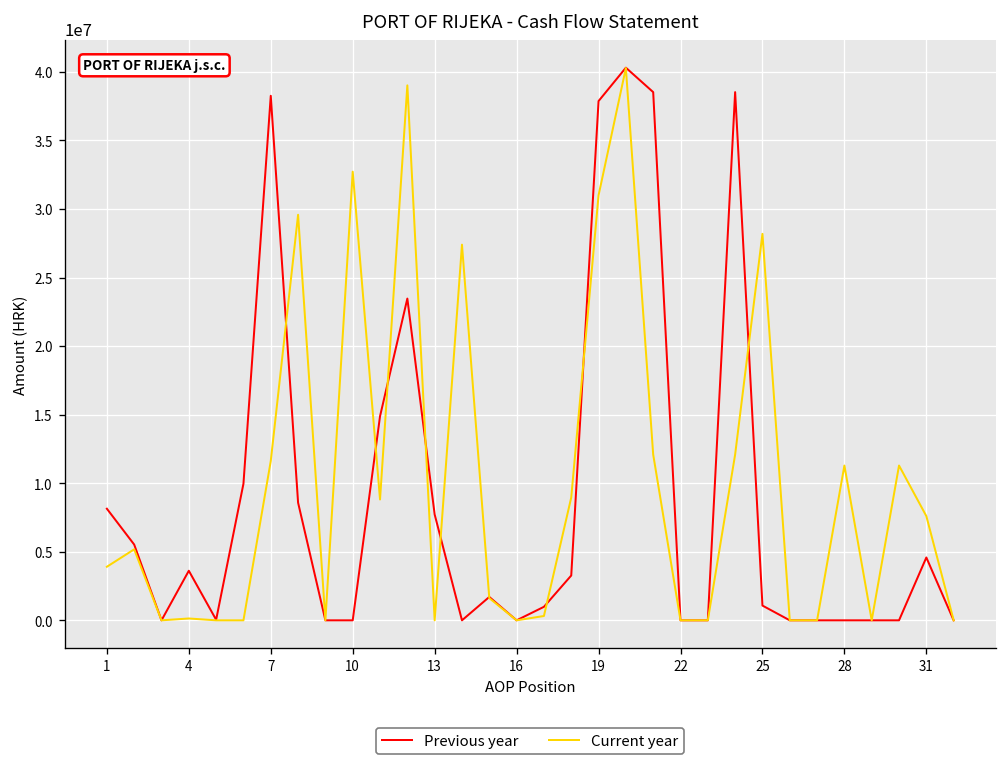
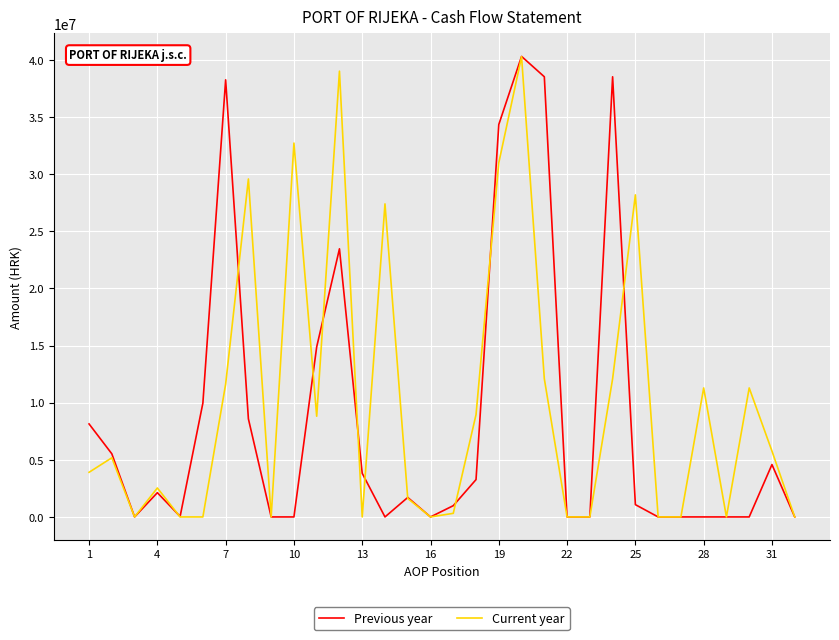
Previous year, 4: 3600000 -> 2100000
Current year, 4: 100000 -> 2500000
Previous year, 13: 7700000 -> 3800000
Previous year, 19: 37900000 -> 34300000
Current year, 31: 7600000 -> 5800000
